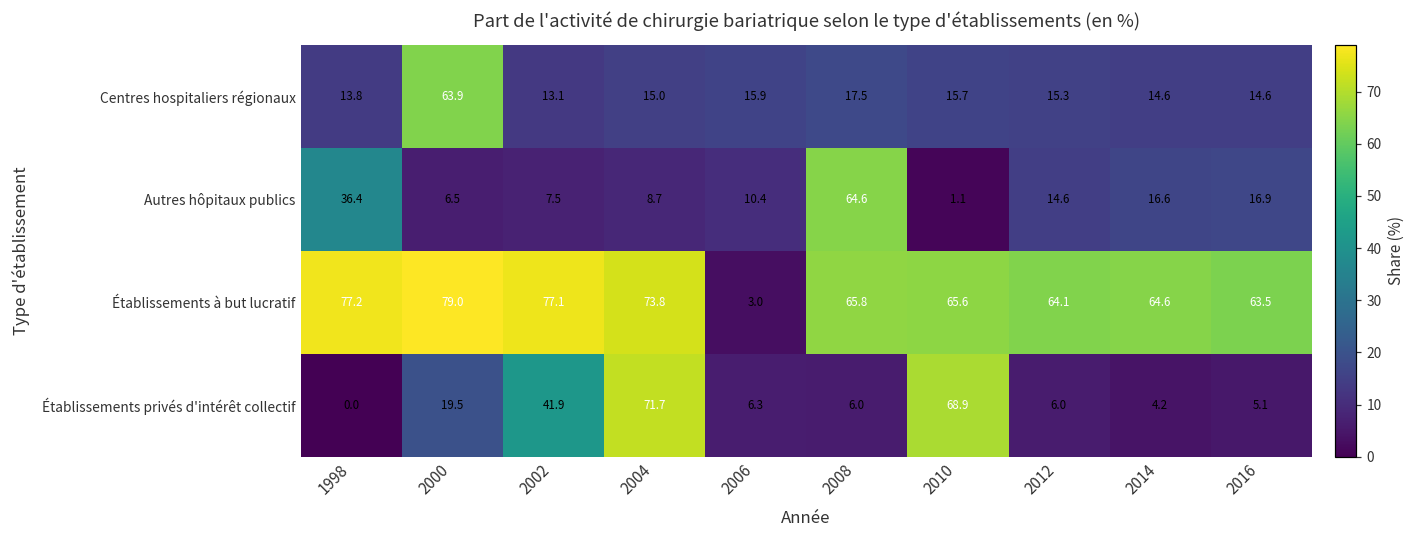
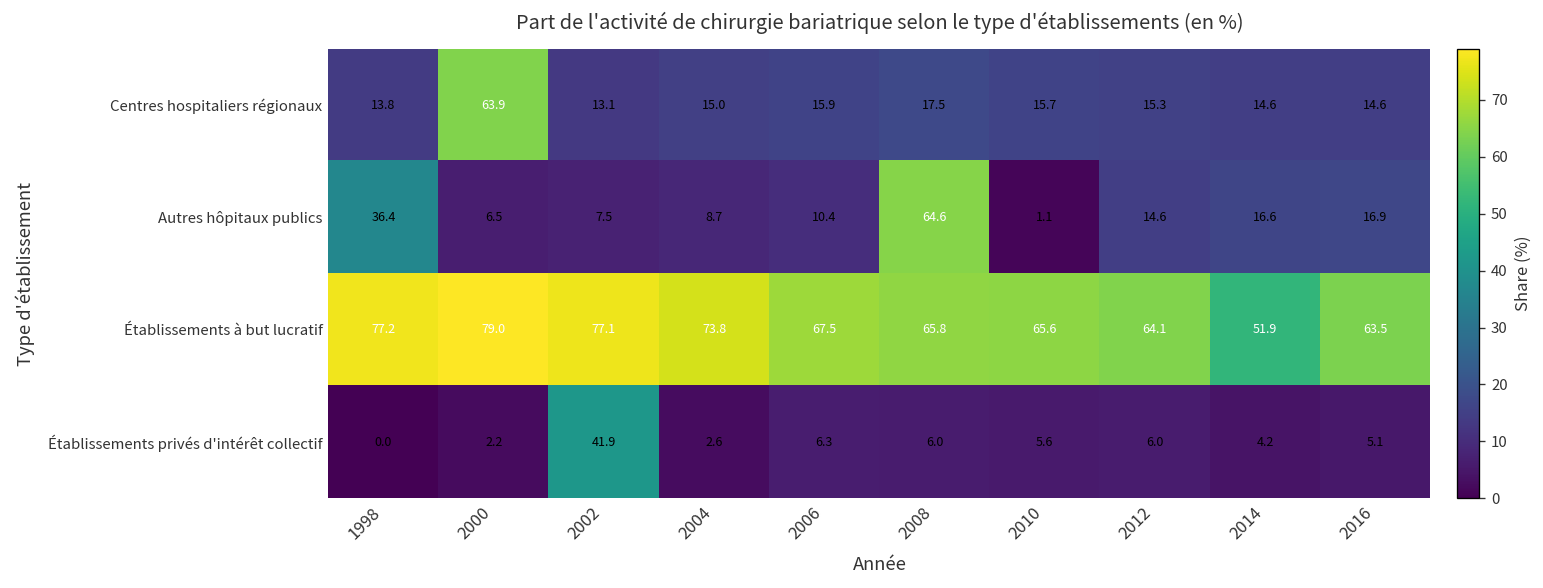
Établissements à but lucratif, 2006: 3.0 -> 67.5
Établissements à but lucratif, 2014: 64.6 -> 51.9
Établissements privés d'intérêt collectif, 2000: 19.5 -> 2.2
Établissements privés d'intérêt collectif, 2004: 71.7 -> 2.6
Établissements privés d'intérêt collectif, 2010: 68.9 -> 5.6
